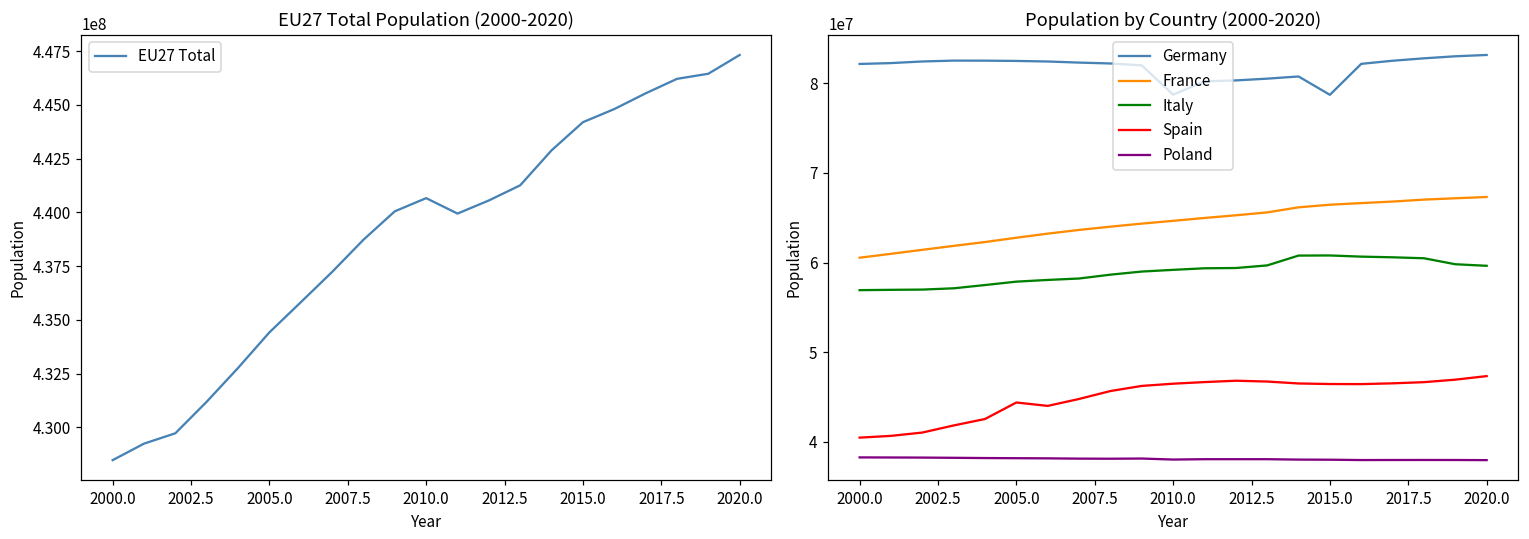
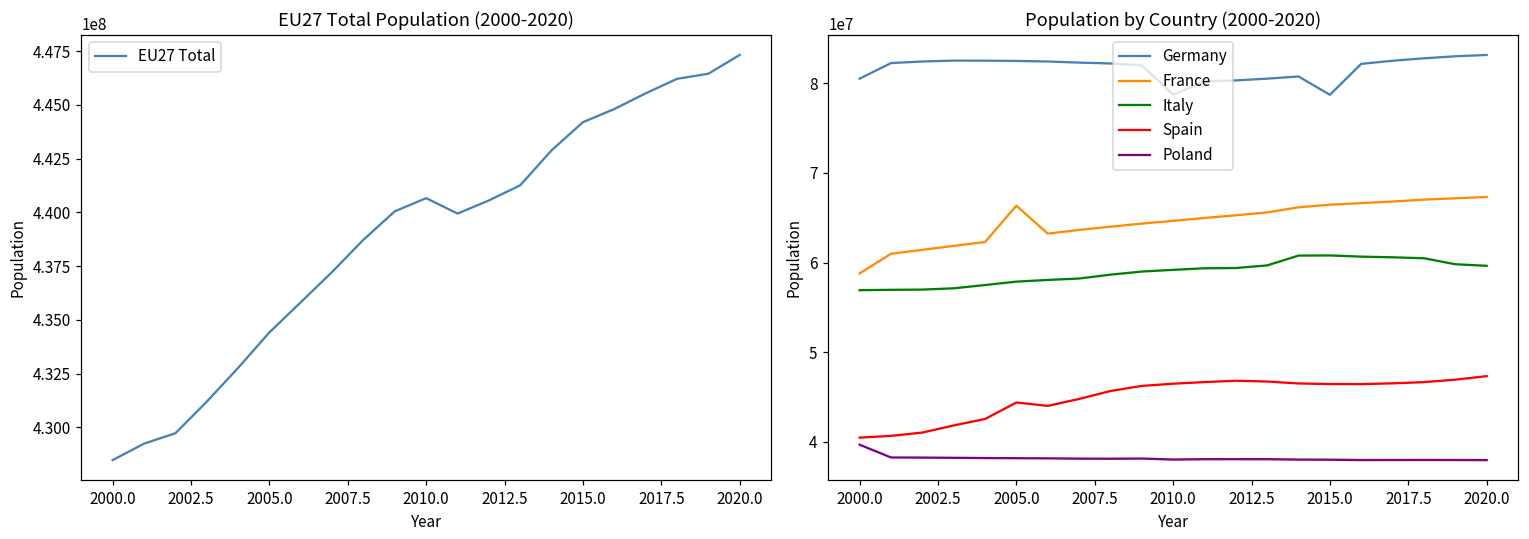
Population by Country (2000-2020), Germany, 2000.0: 82000000 -> 81000000
Population by Country (2000-2020), France, 2000.0: 61000000 -> 59000000
Population by Country (2000-2020), Poland, 2000.0: 38000000 -> 40000000
Population by Country (2000-2020), France, 2005.0: 63000000 -> 66000000
